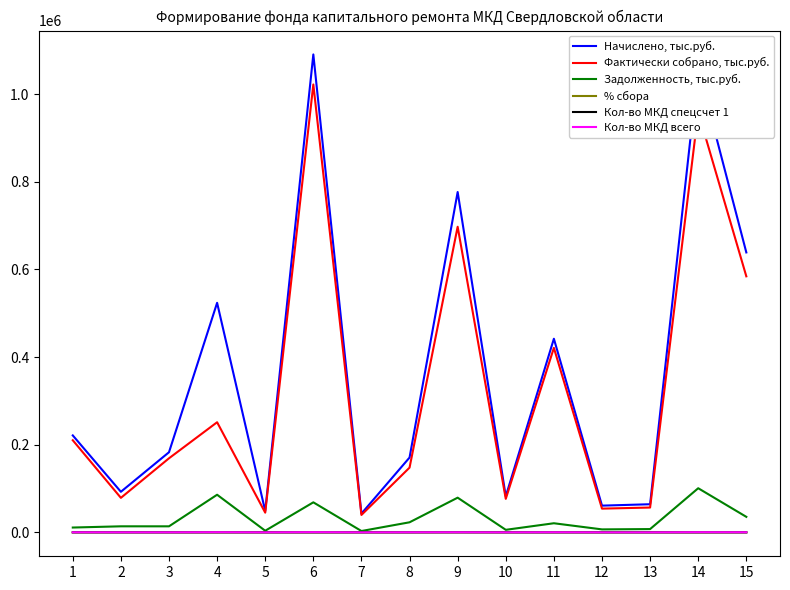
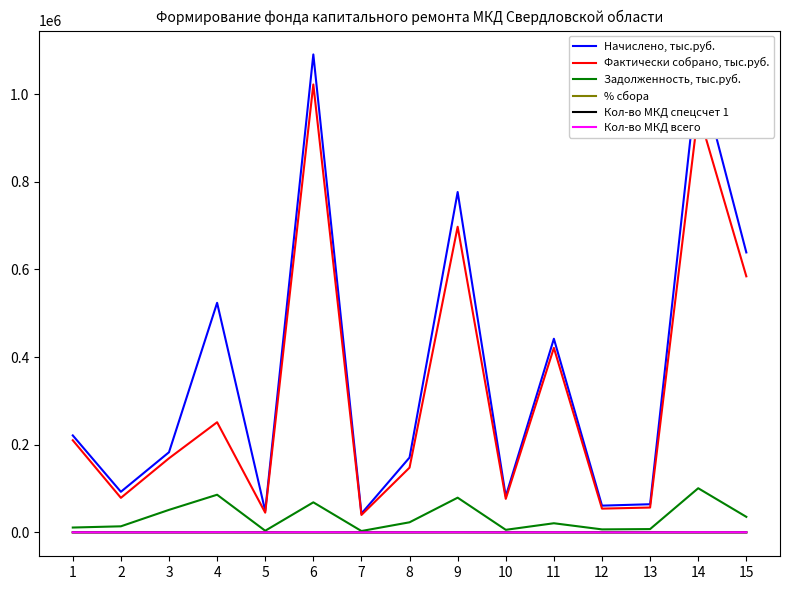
Задолженность, тыс.руб., 3: 10000 -> 50000
